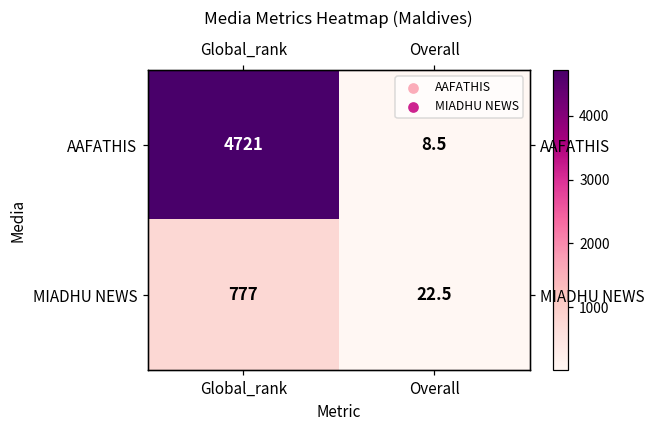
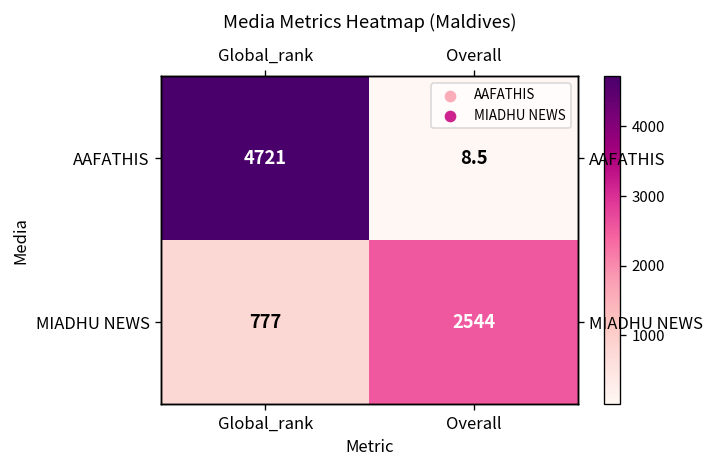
MIADHU NEWS, Overall: 22.5 -> 2544
